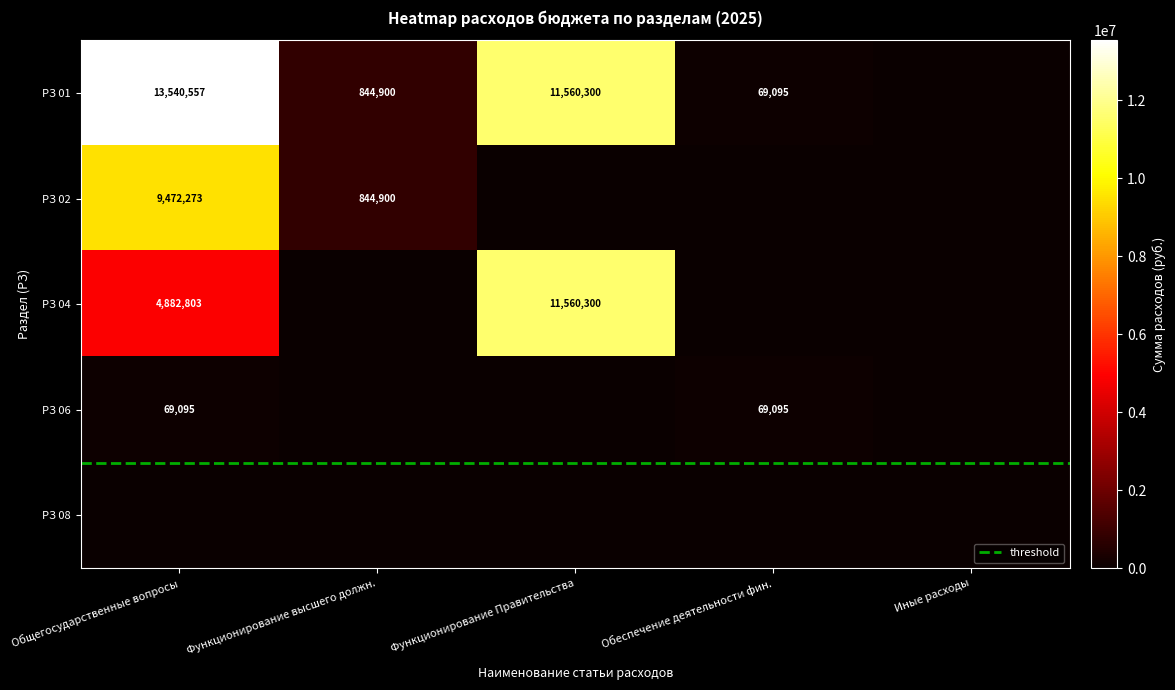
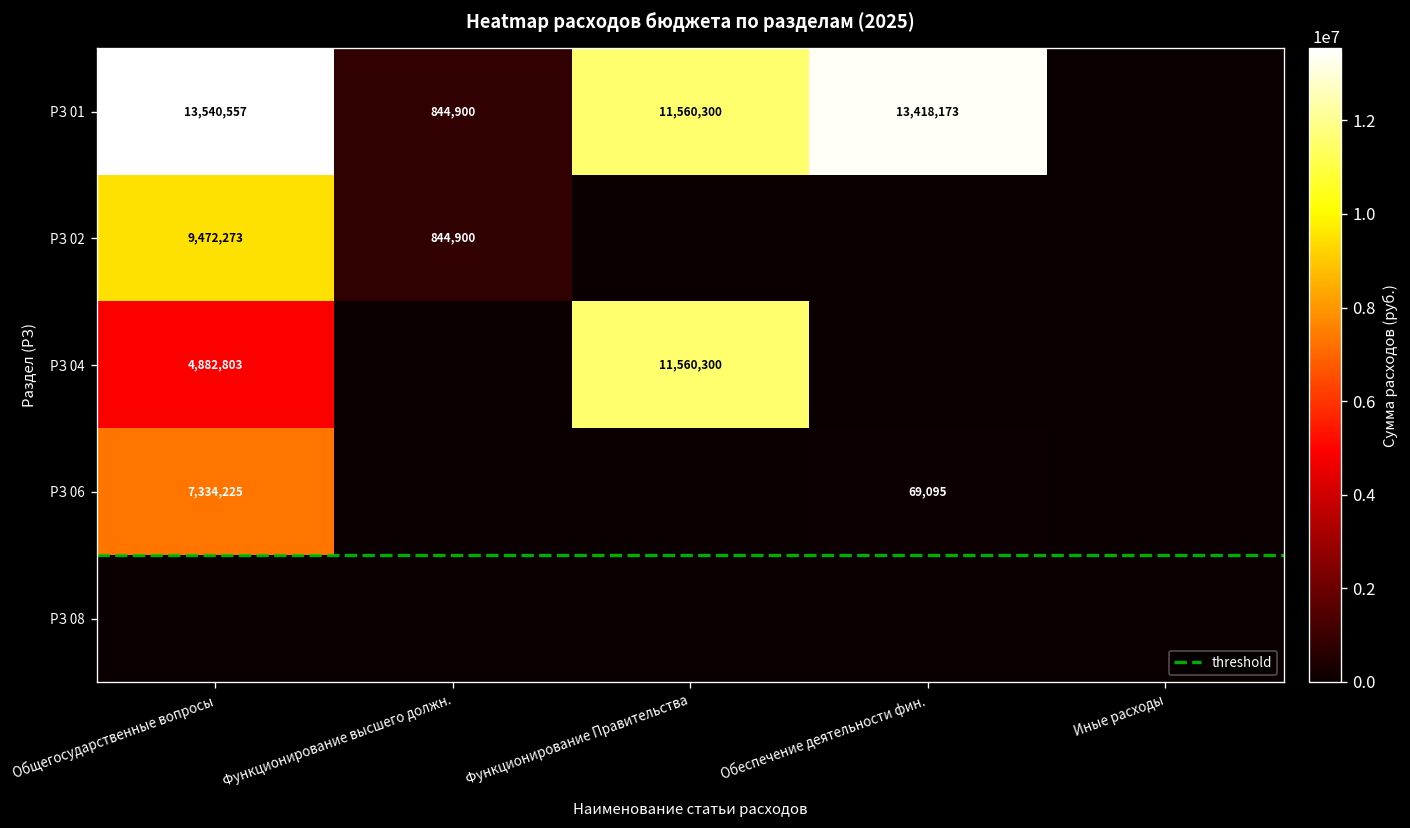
РЗ 01, Обеспечение деятельности фин.: 69,095 -> 13,418,173
РЗ 06, Общегосударственные вопросы: 69,095 -> 7,334,225
